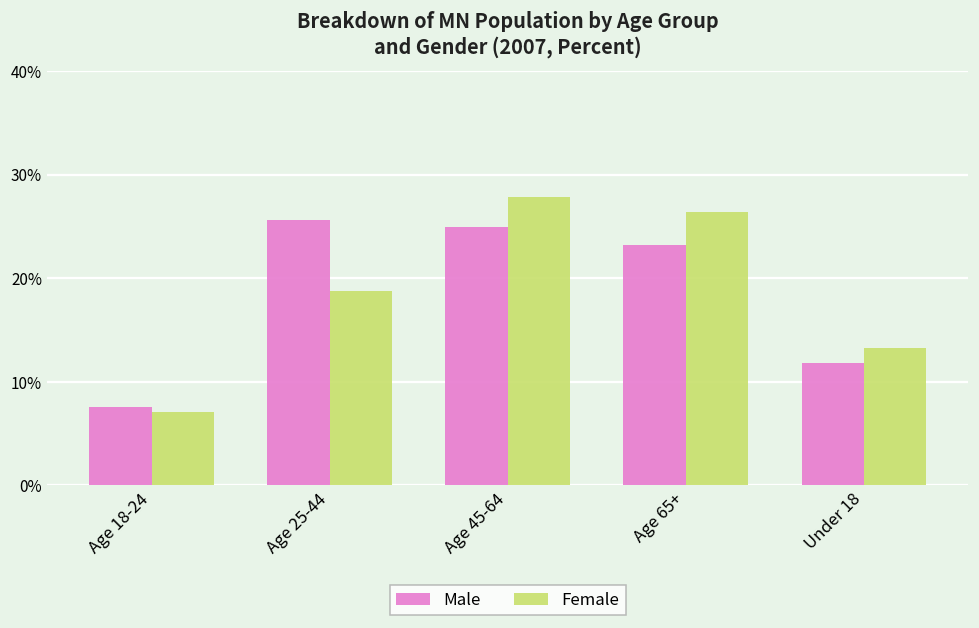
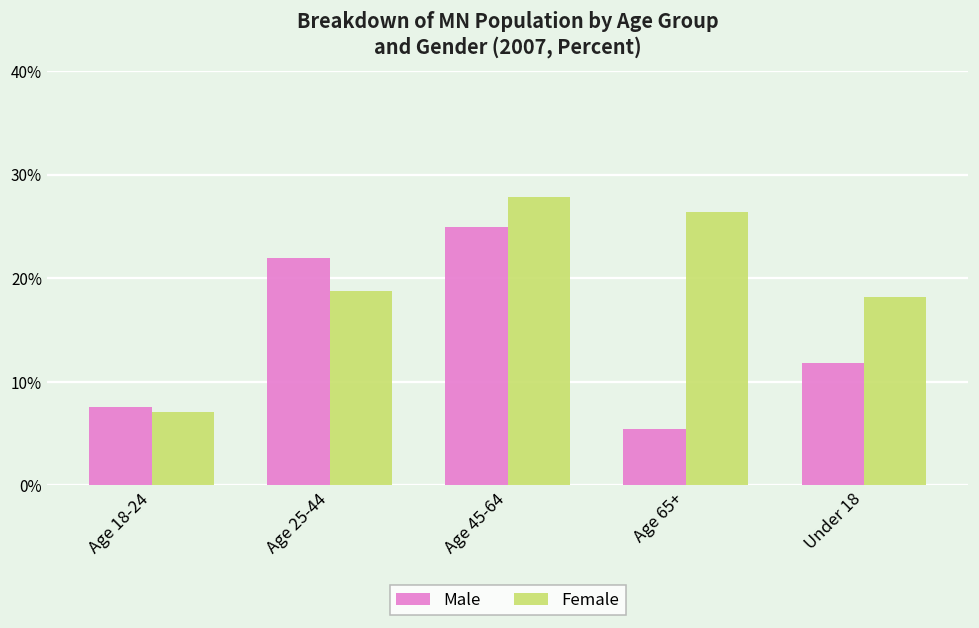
Male, Age 25-44: 26% -> 22%
Male, Age 65+: 23% -> 5%
Female, Under 18: 13% -> 18%
